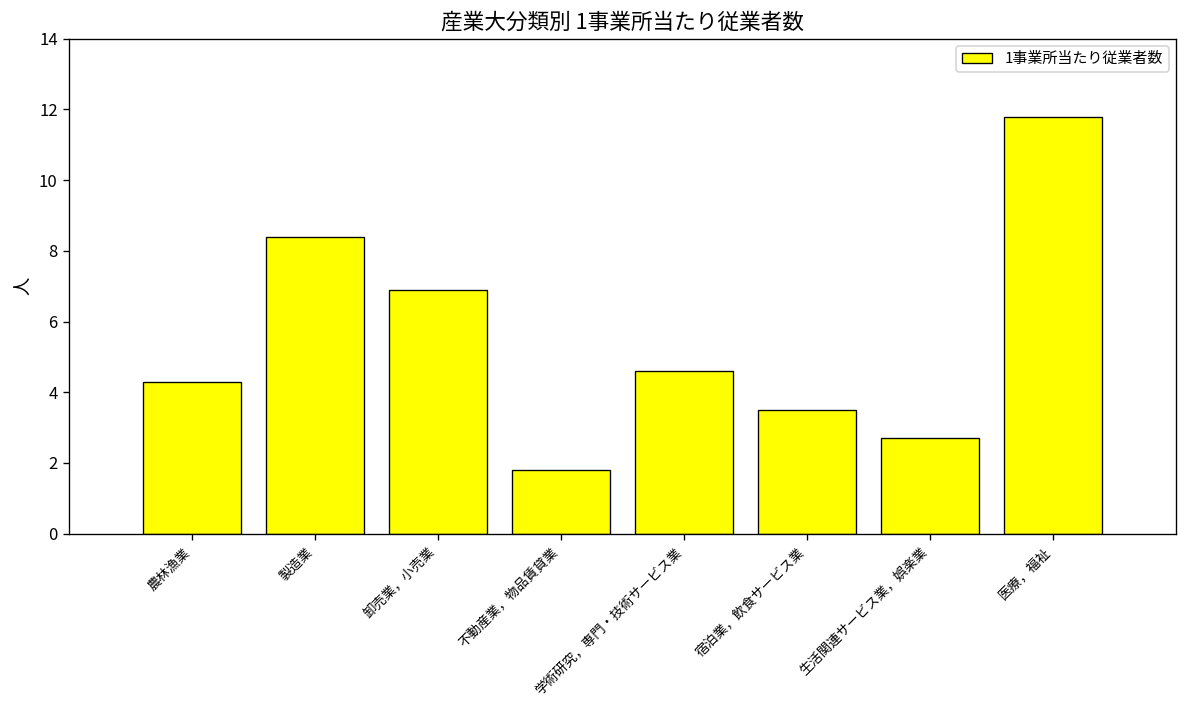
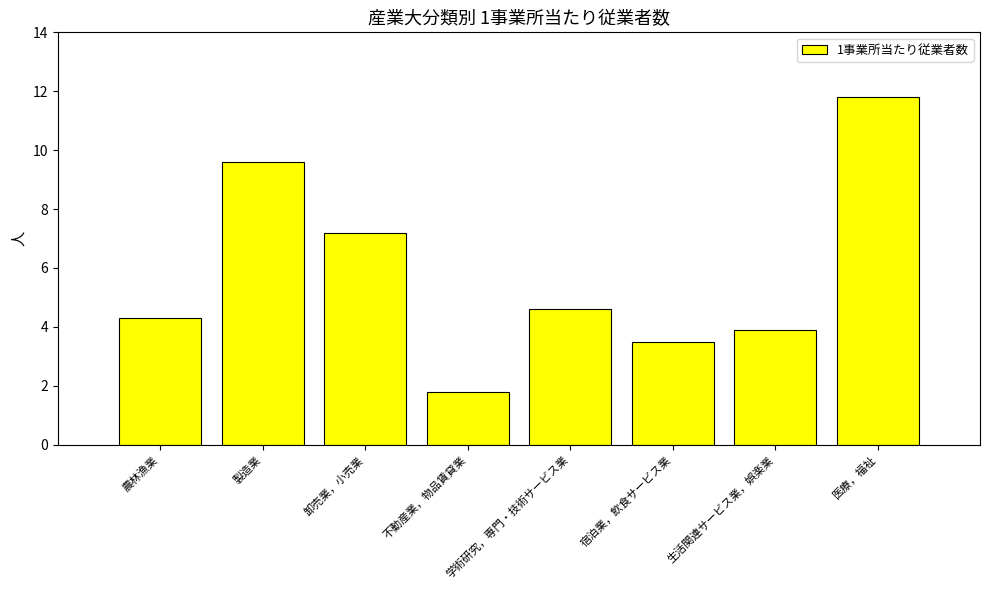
製造業: 8.4 -> 9.6
卸売業，小売業: 6.9 -> 7.2
生活関連サービス業，娯楽業: 2.7 -> 3.9
